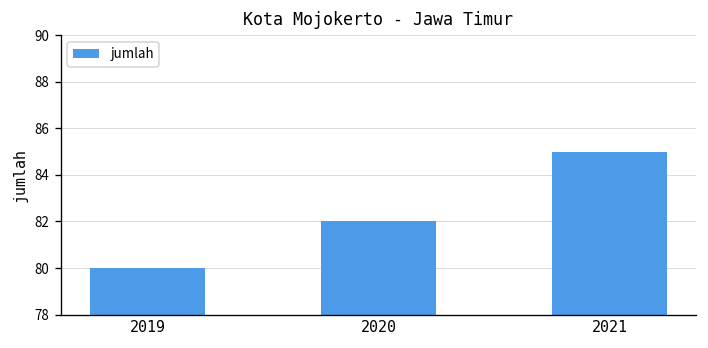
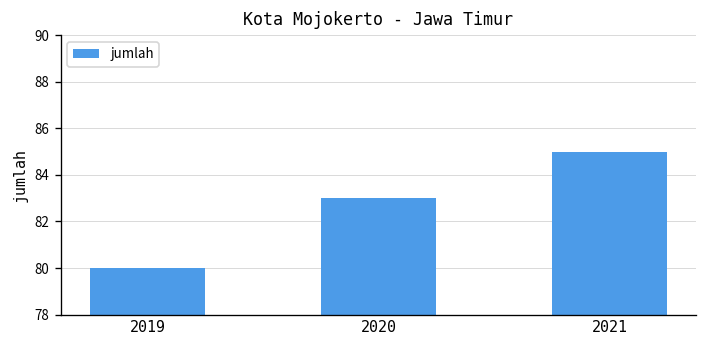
2020: 82 -> 83
